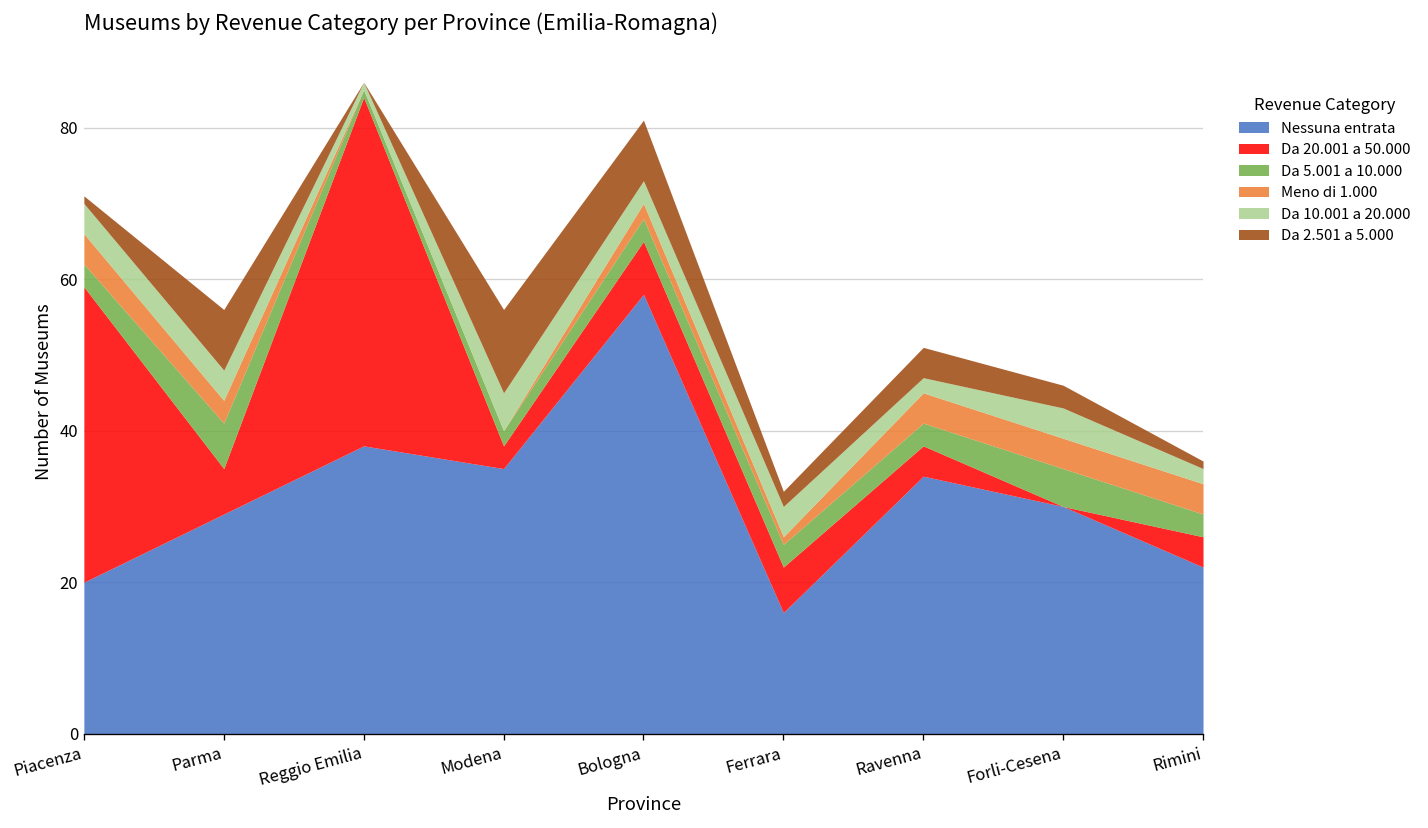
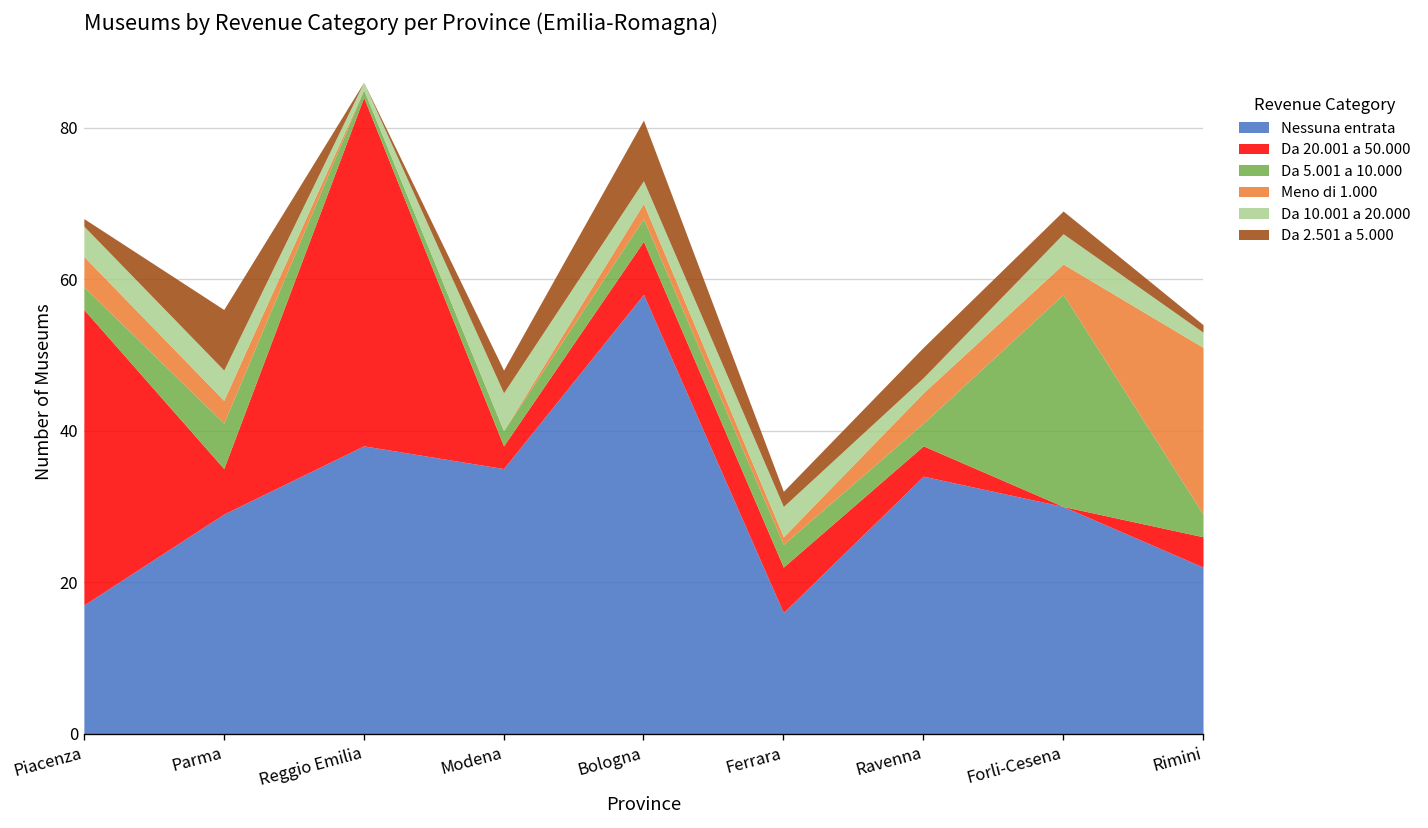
Nessuna entrata, Piacenza: 20 -> 17
Da 2.501 a 5.000, Modena: 11 -> 3
Da 5.001 a 10.000, Forli-Cesena: 5 -> 28
Meno di 1.000, Rimini: 4 -> 22
